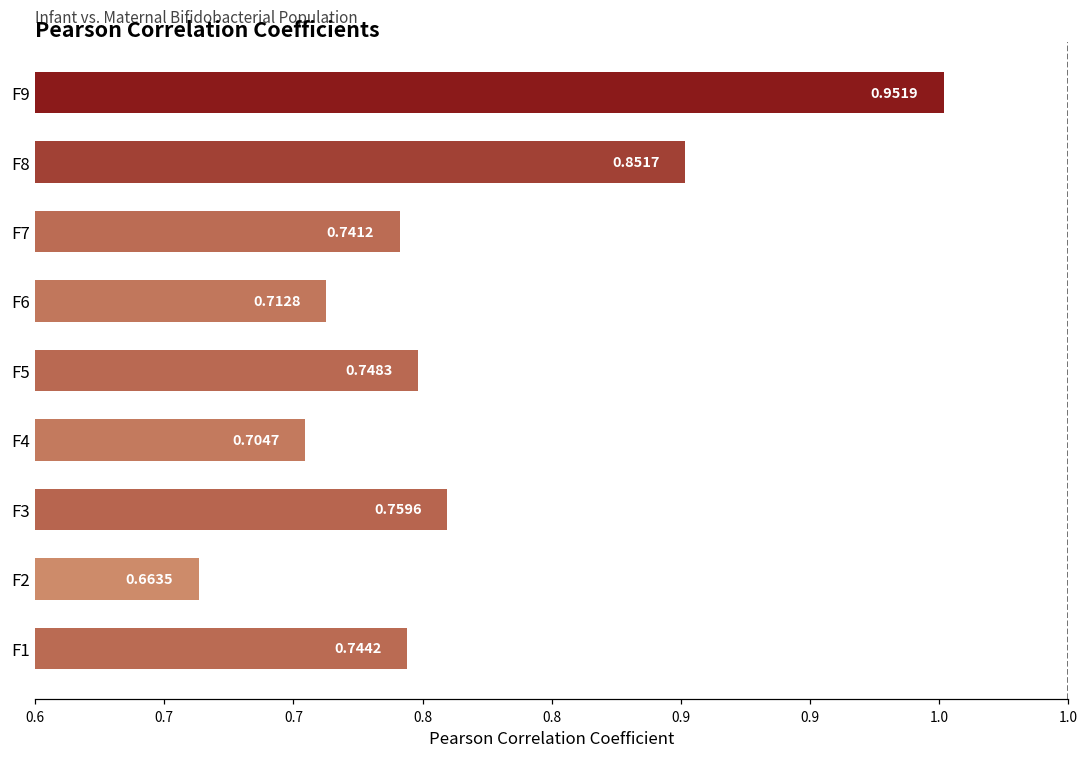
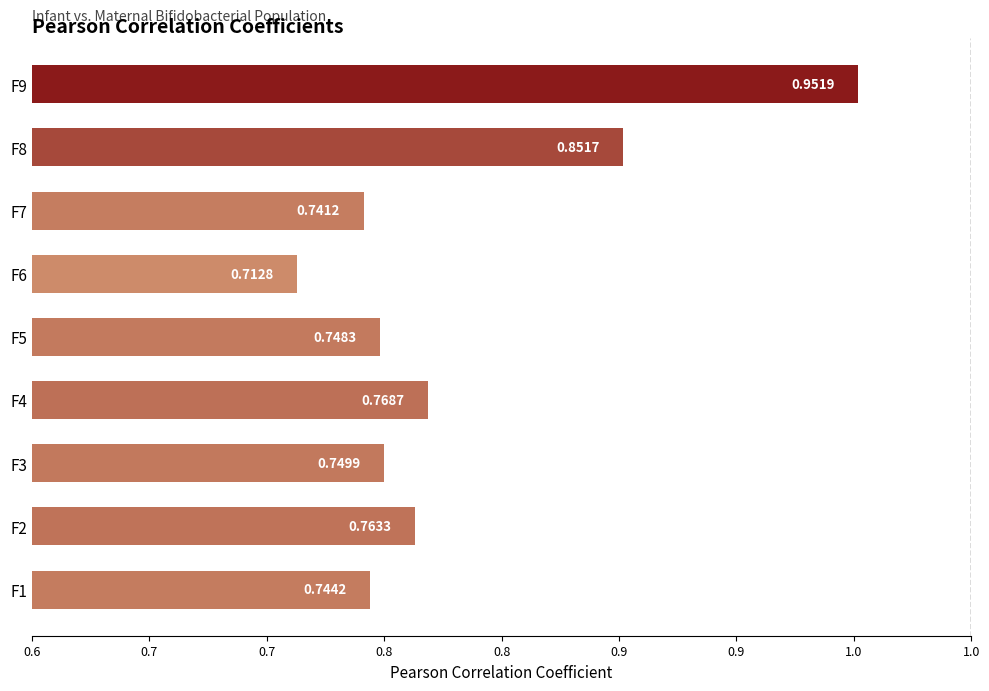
F4: 0.7047 -> 0.7687
F3: 0.7596 -> 0.7499
F2: 0.6635 -> 0.7633
